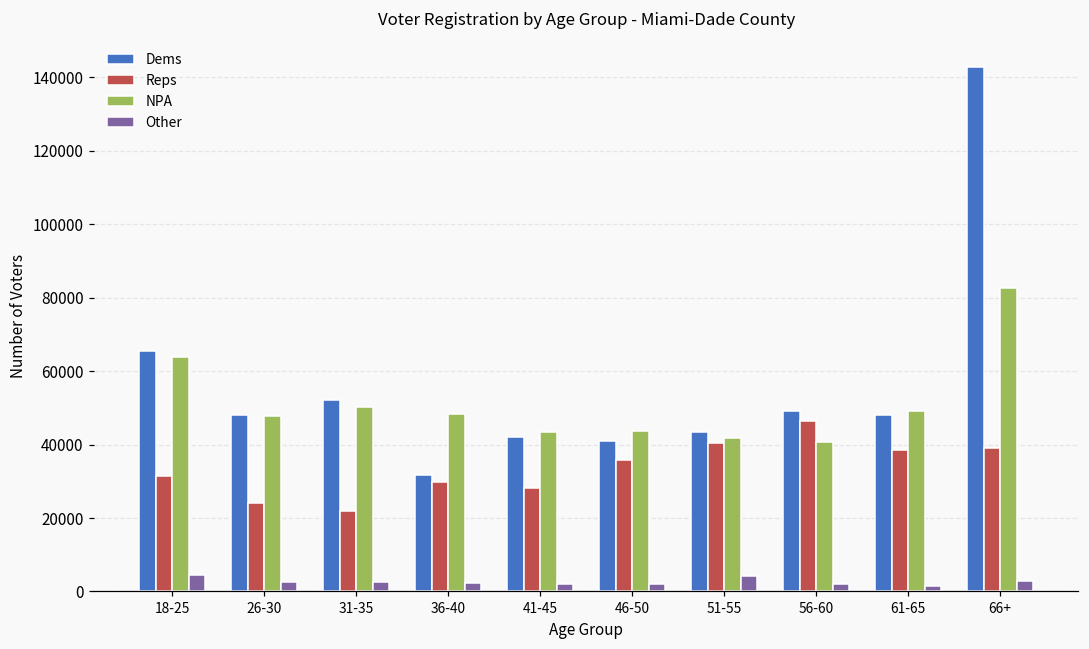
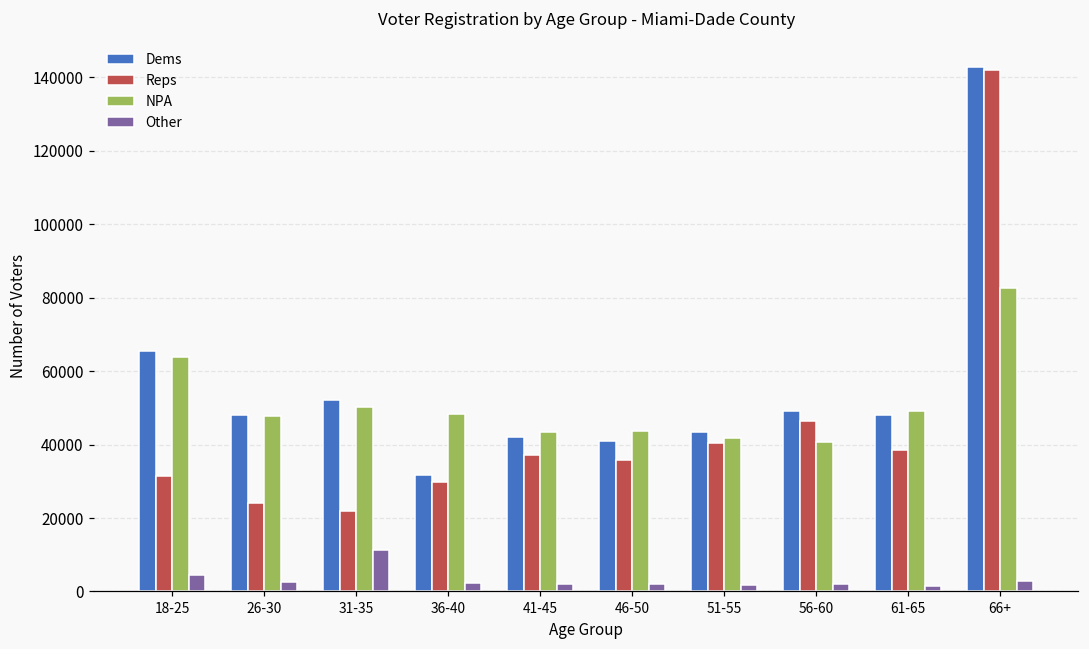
Other, 31-35: 2000 -> 11000
Reps, 41-45: 28000 -> 37000
Other, 51-55: 4000 -> 2000
Reps, 66+: 39000 -> 142000
